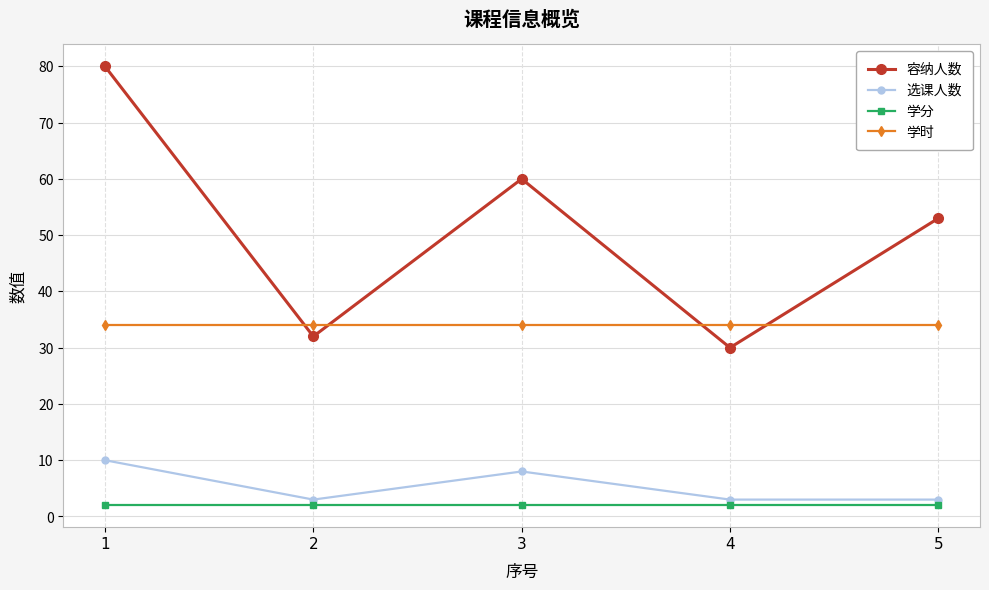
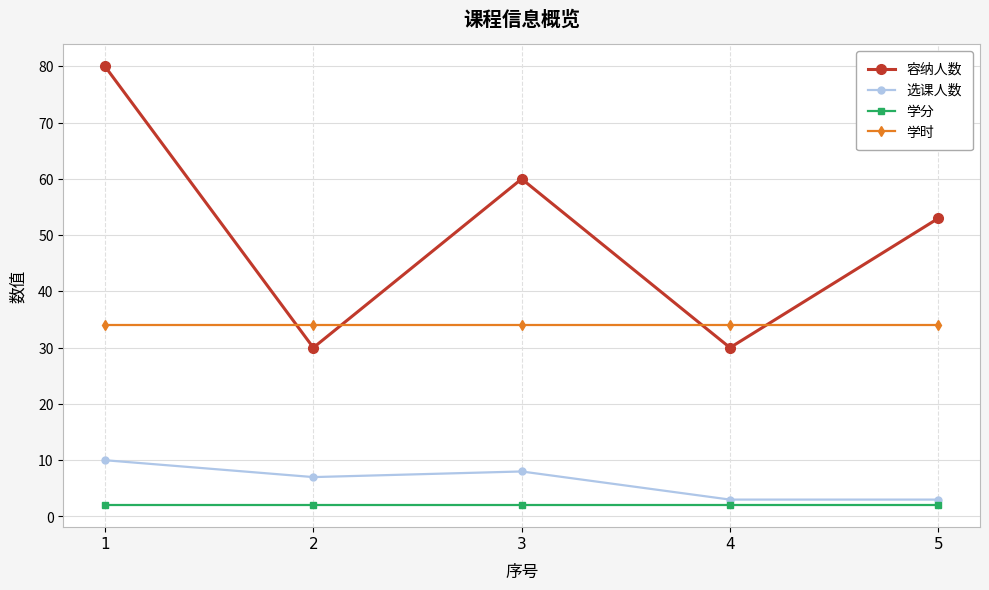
容纳人数, 2: 32 -> 30
选课人数, 2: 3 -> 7
